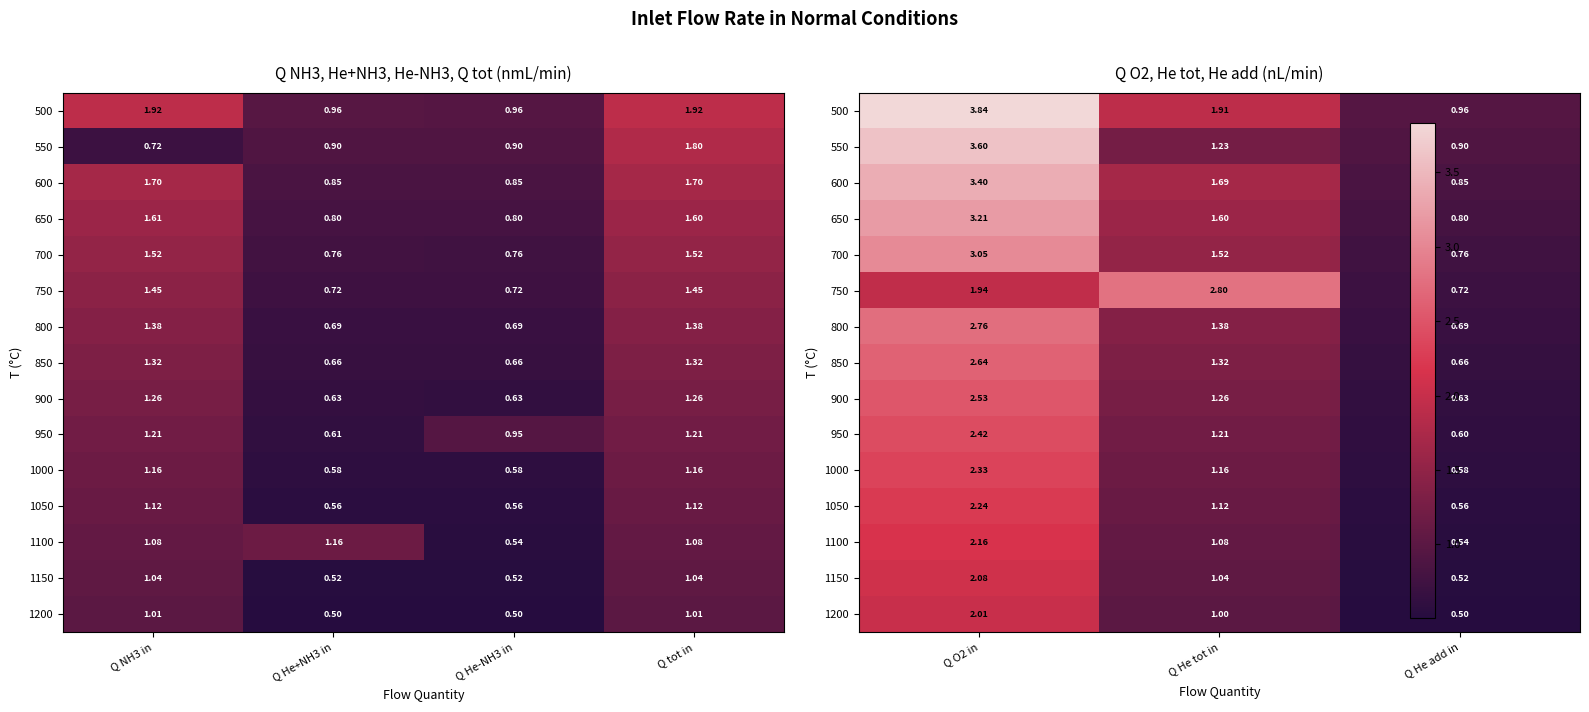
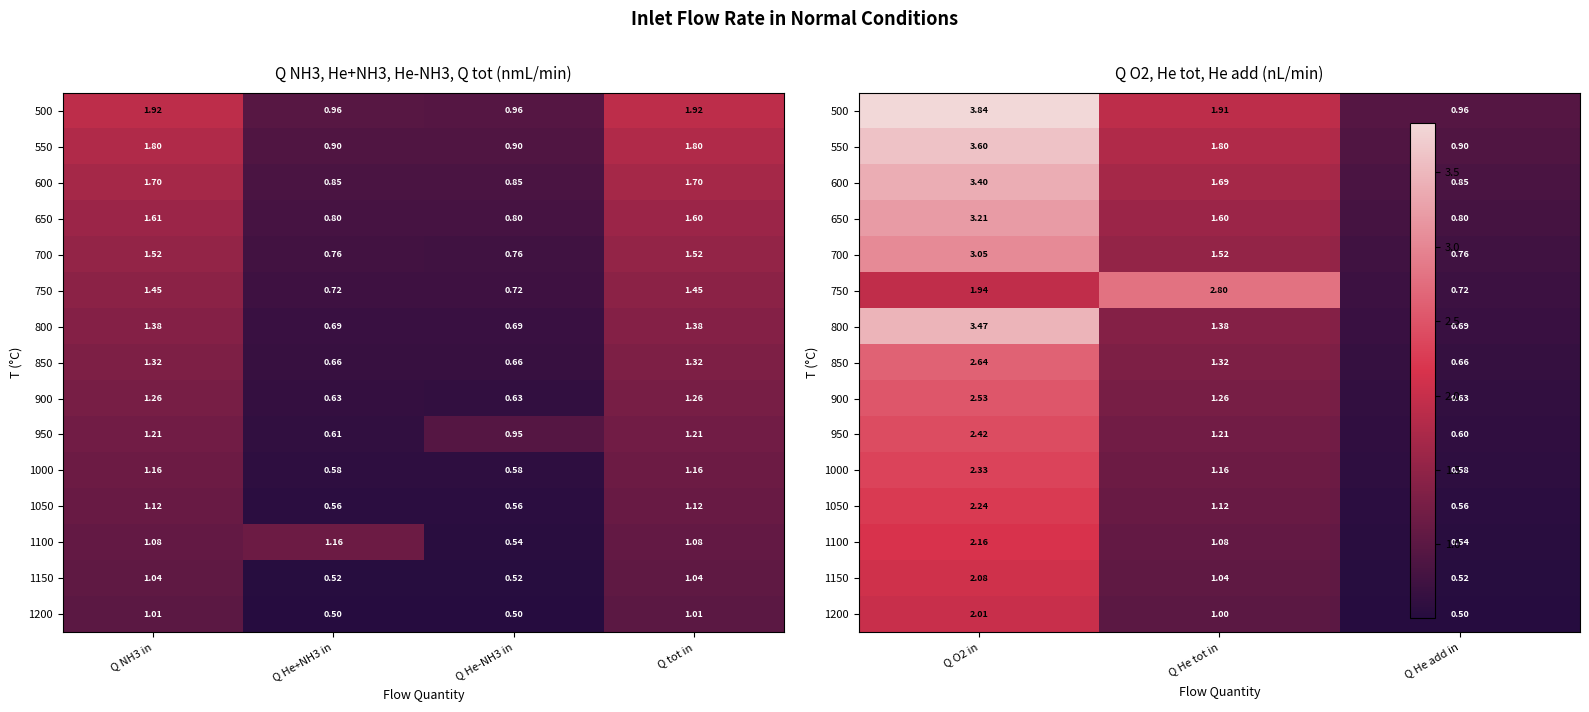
Q NH3, He+NH3, He-NH3, Q tot (nmL/min), 550, Q NH3 in: 0.72 -> 1.80
Q O2, He tot, He add (nL/min), 550, Q He tot in: 1.23 -> 1.80
Q O2, He tot, He add (nL/min), 800, Q O2 in: 2.76 -> 3.47
